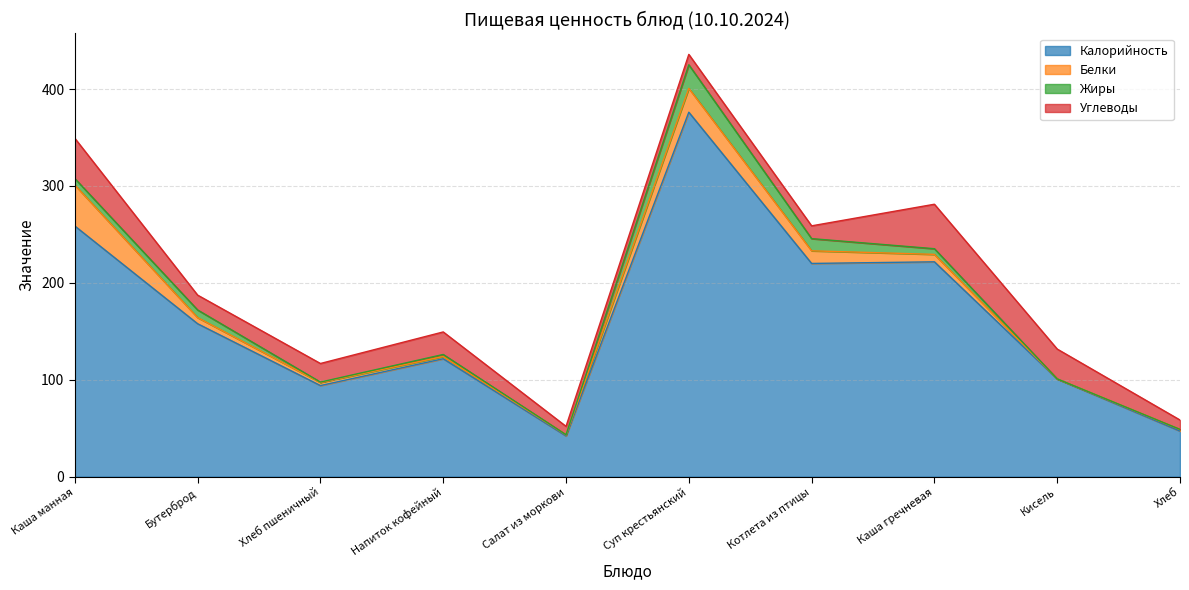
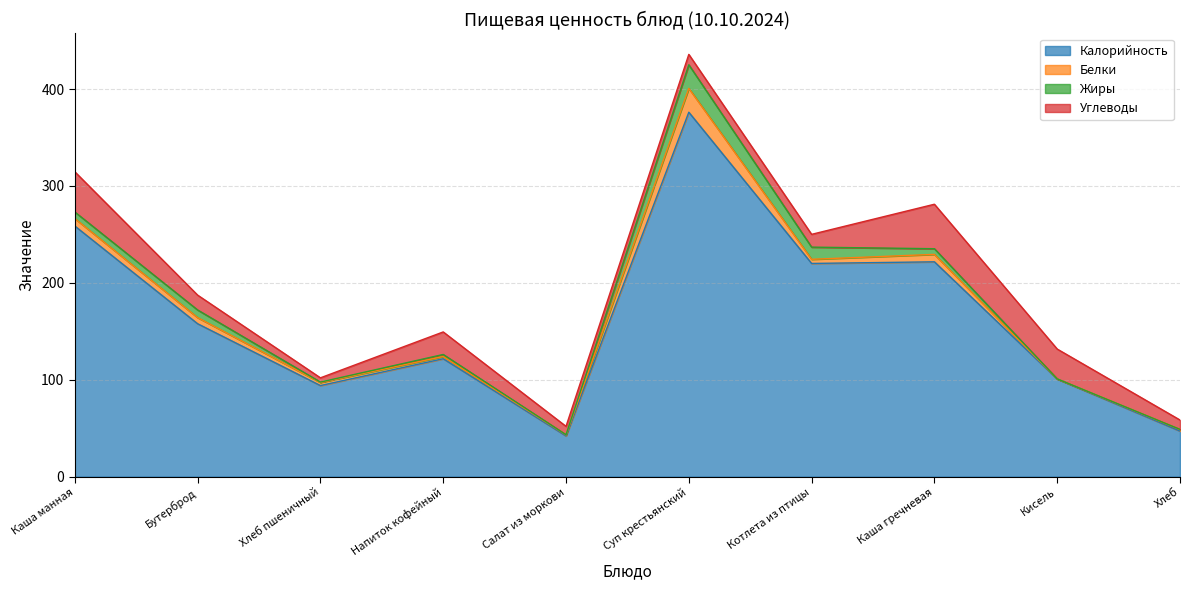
Белки, Каша манная: 40 -> 10
Углеводы, Хлеб пшеничный: 20 -> 0
Белки, Котлета из птицы: 10 -> 0
